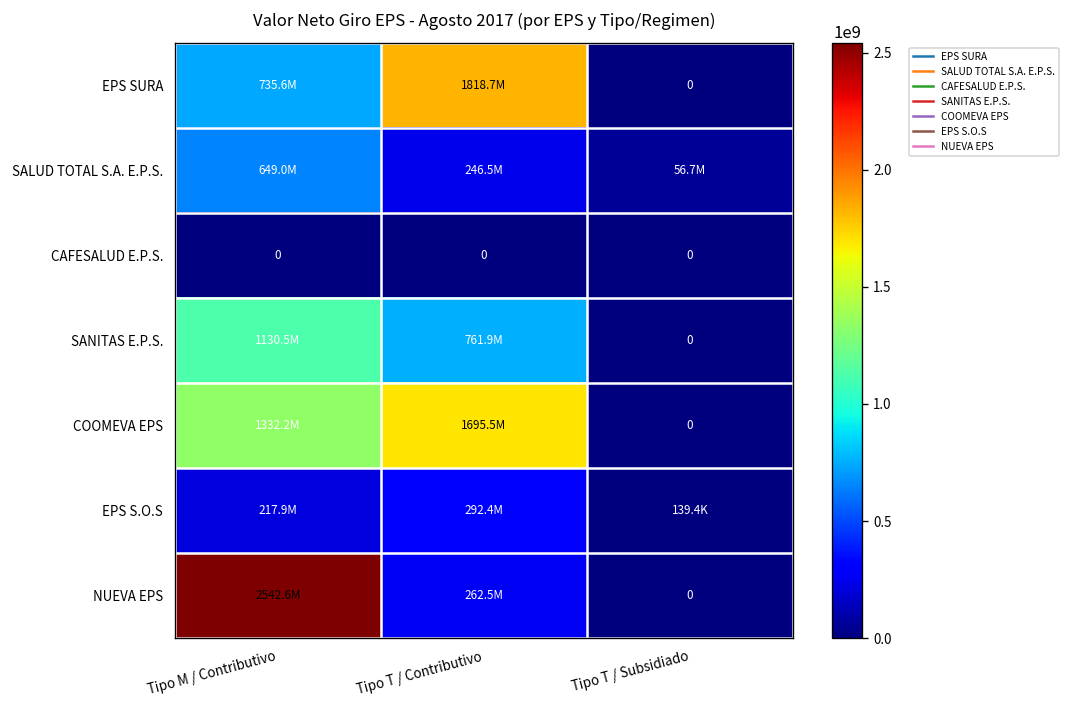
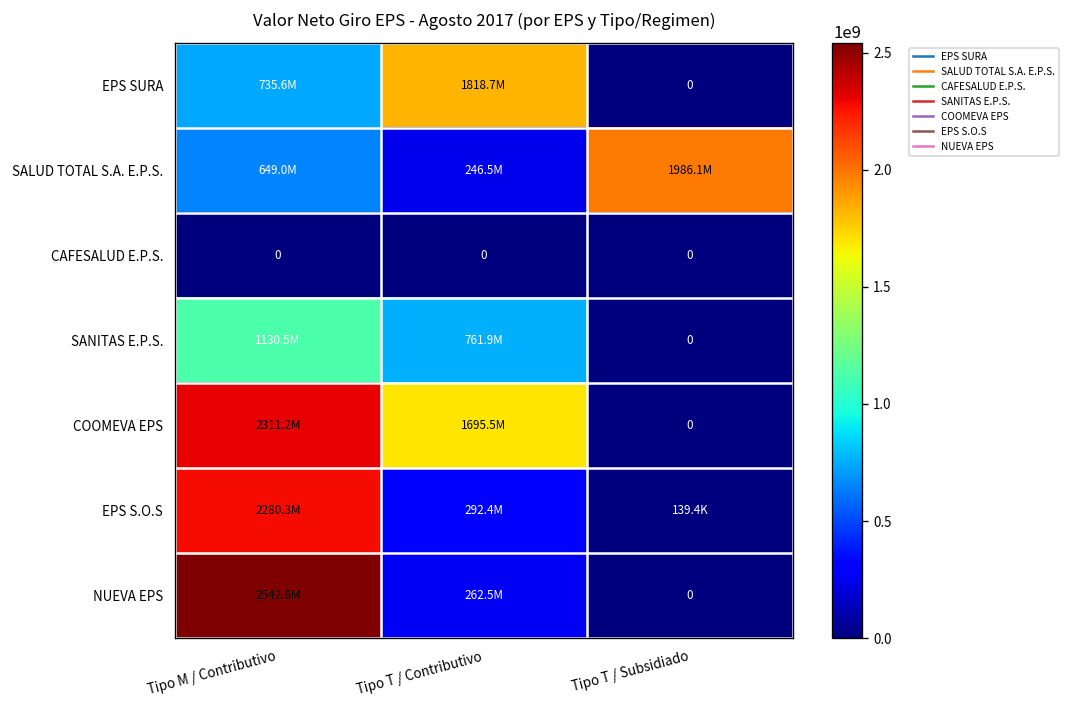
SALUD TOTAL S.A. E.P.S., Tipo T / Subsidiado: 56.7M -> 1986.1M
COOMEVA EPS, Tipo M / Contributivo: 1332.2M -> 2311.2M
EPS S.O.S, Tipo M / Contributivo: 217.9M -> 2280.3M
